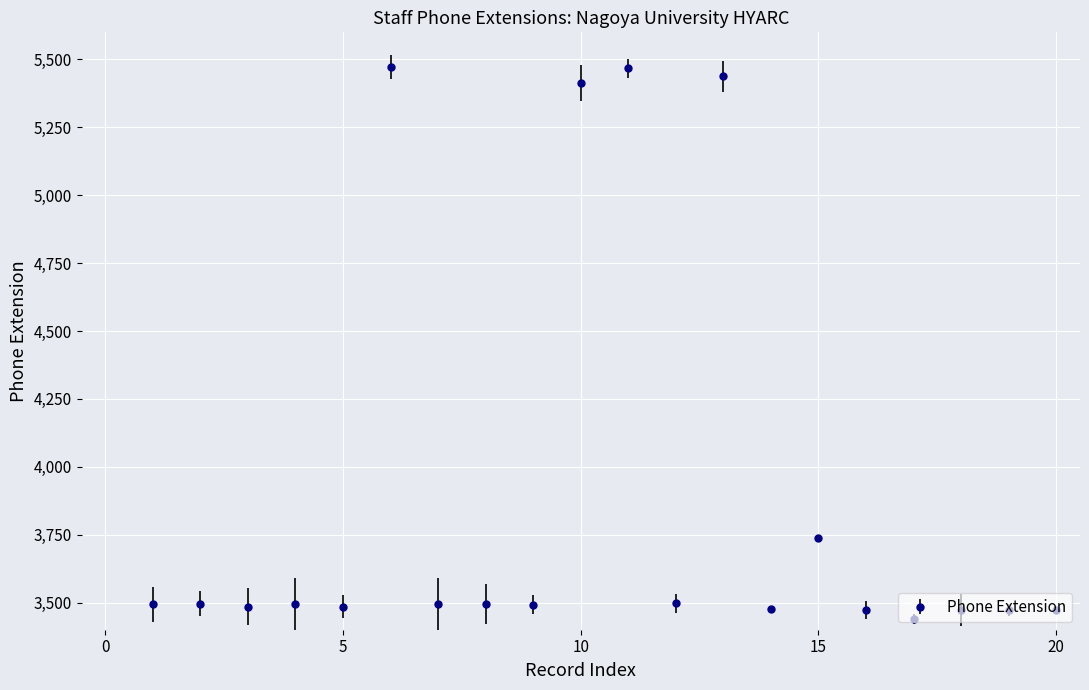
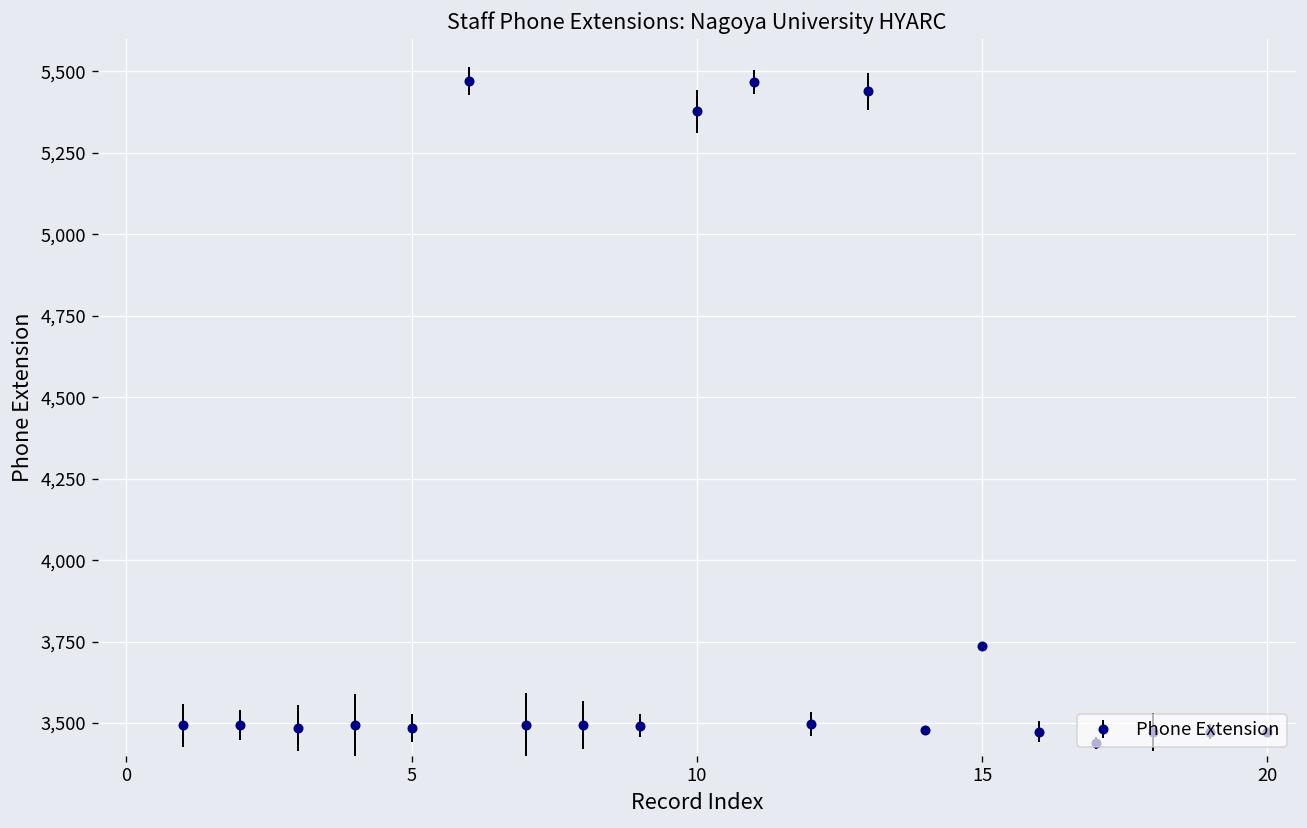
10: 5,410 -> 5,380
